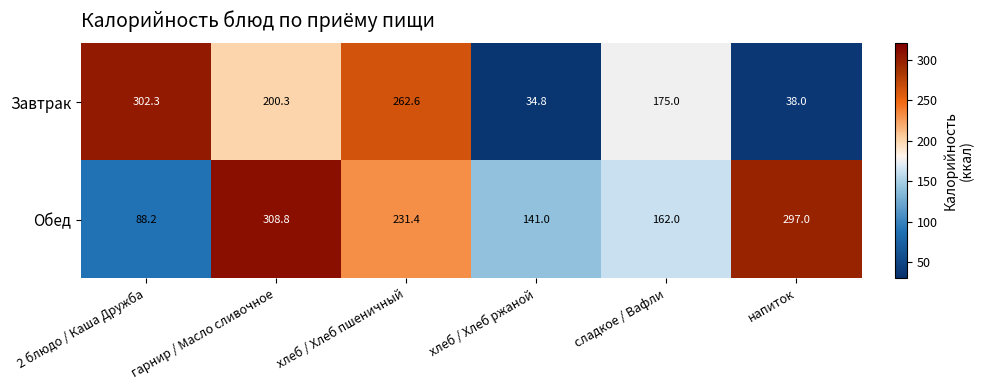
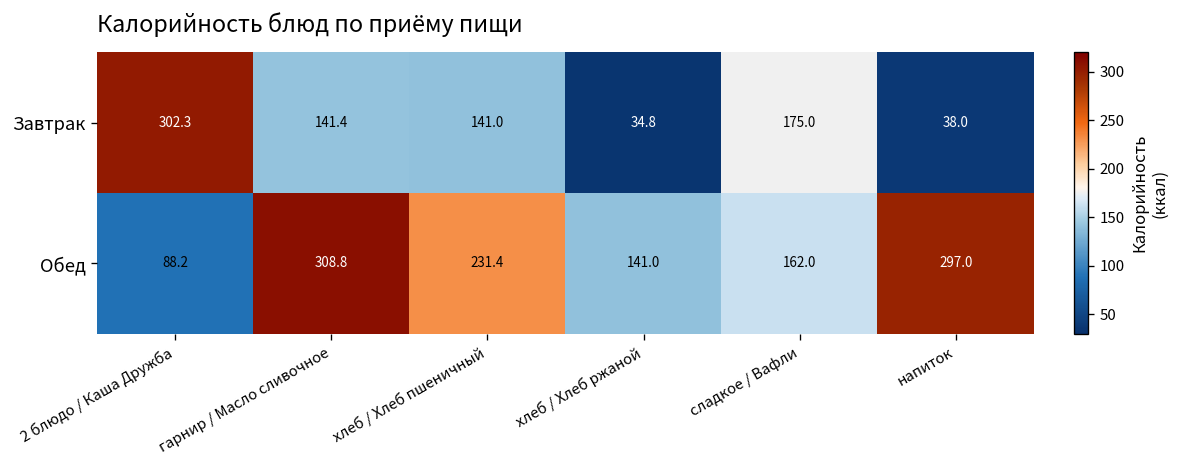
Завтрак, гарнир / Масло сливочное: 200.3 -> 141.4
Завтрак, хлеб / Хлеб пшеничный: 262.6 -> 141.0
